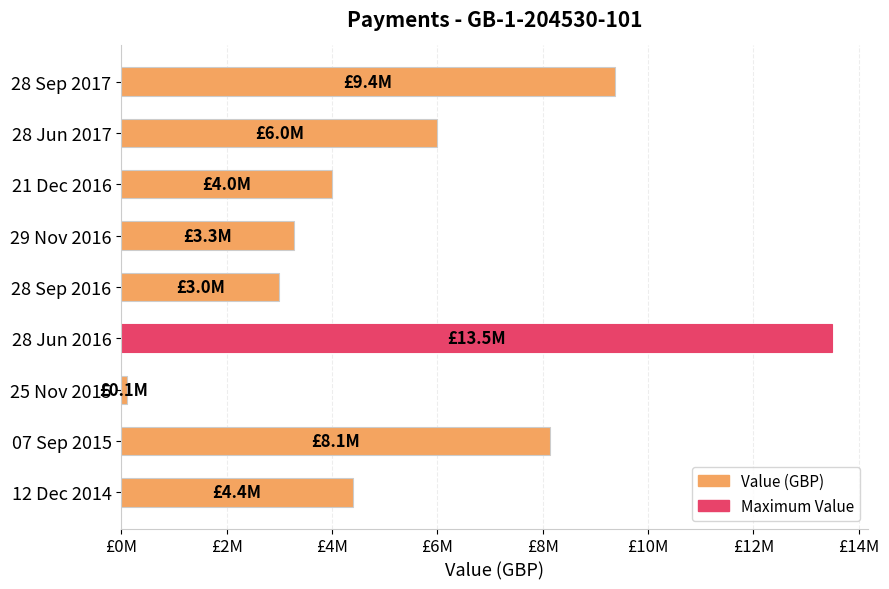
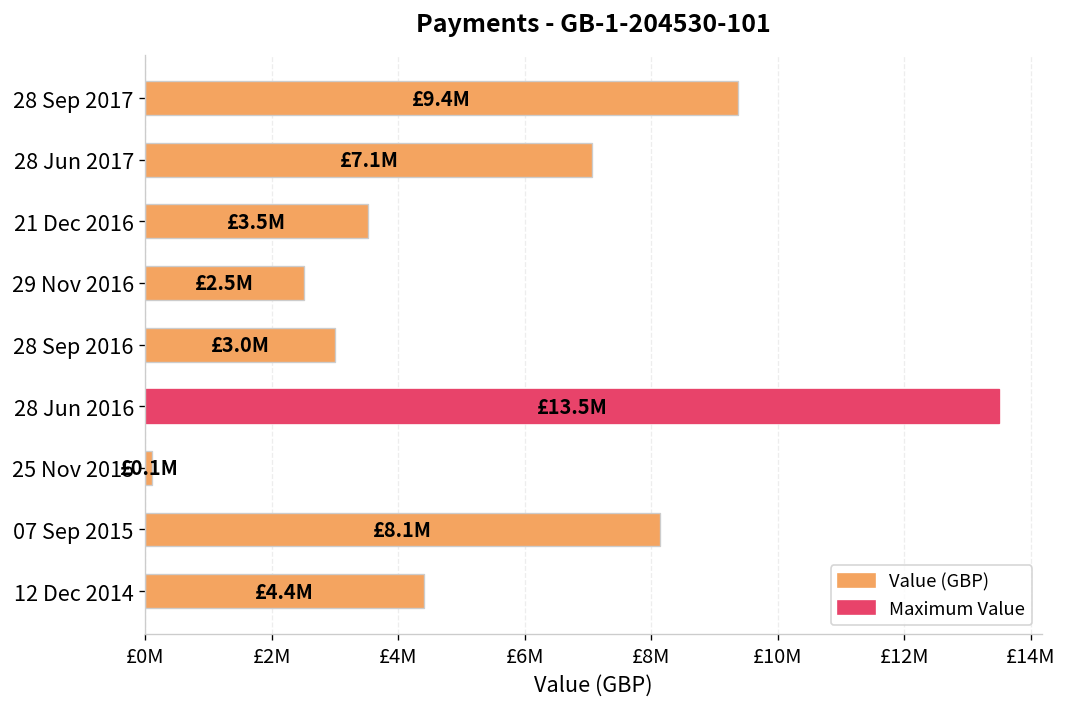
28 Jun 2017: £6.0M -> £7.1M
21 Dec 2016: £4.0M -> £3.5M
29 Nov 2016: £3.3M -> £2.5M
